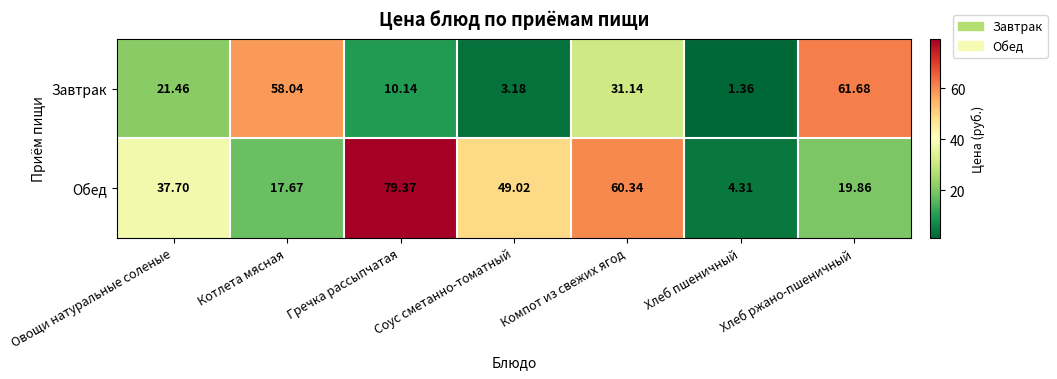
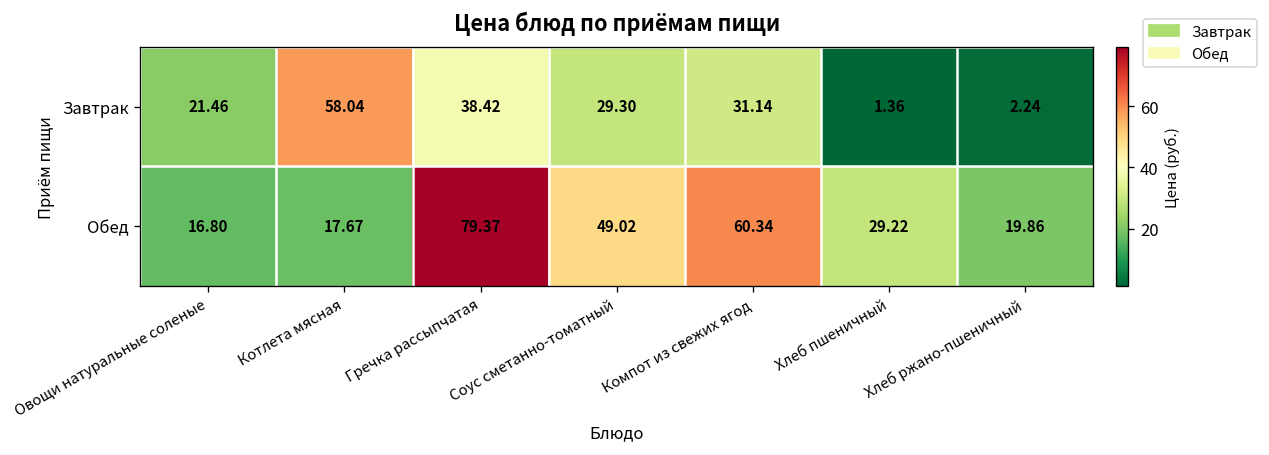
Завтрак, Гречка рассыпчатая: 10.14 -> 38.42
Завтрак, Соус сметанно-томатный: 3.18 -> 29.30
Завтрак, Хлеб ржано-пшеничный: 61.68 -> 2.24
Обед, Овощи натуральные соленые: 37.70 -> 16.80
Обед, Хлеб пшеничный: 4.31 -> 29.22
